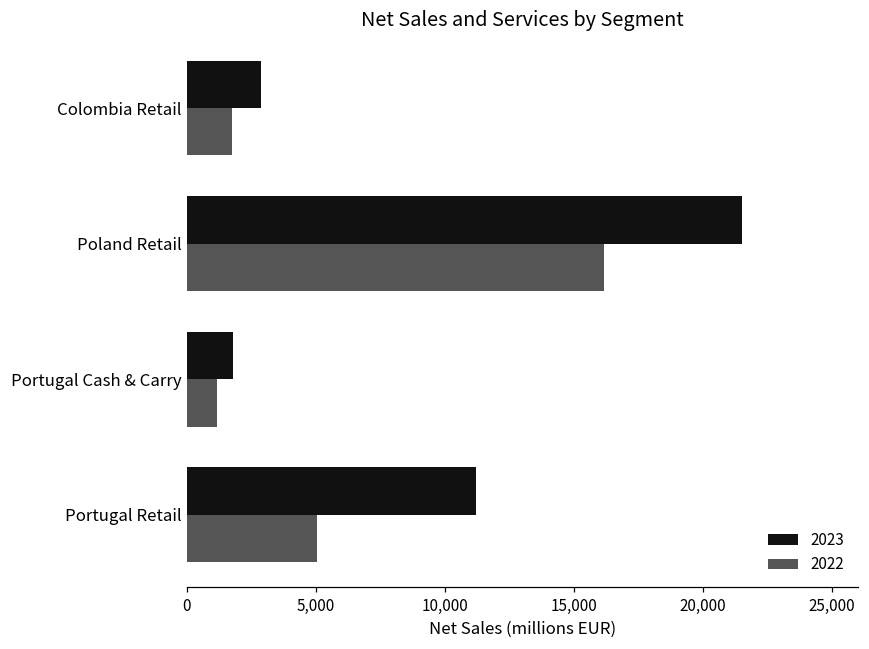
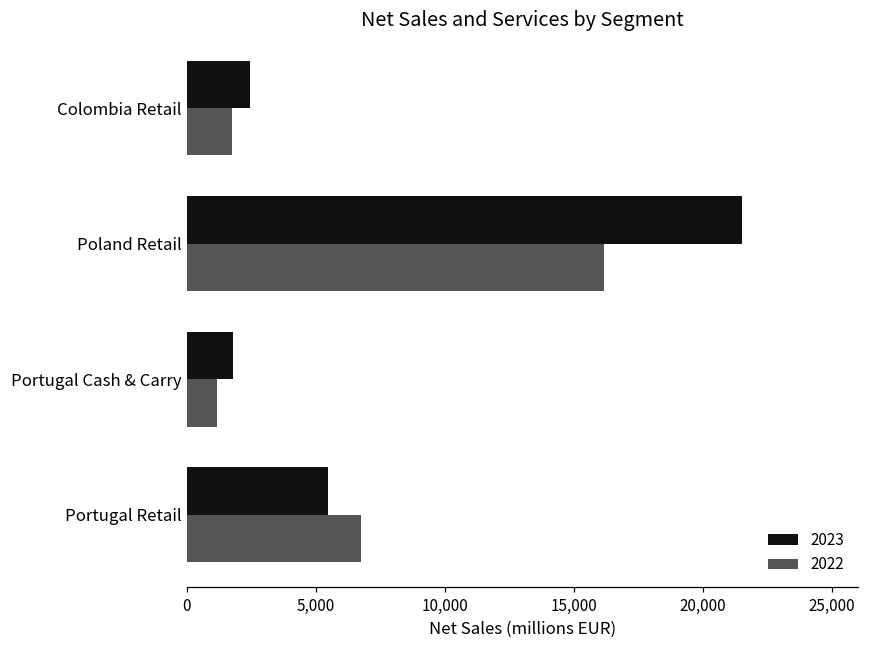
2023, Colombia Retail: 2,900 -> 2,400
2023, Portugal Retail: 11,200 -> 5,500
2022, Portugal Retail: 5,000 -> 6,800
